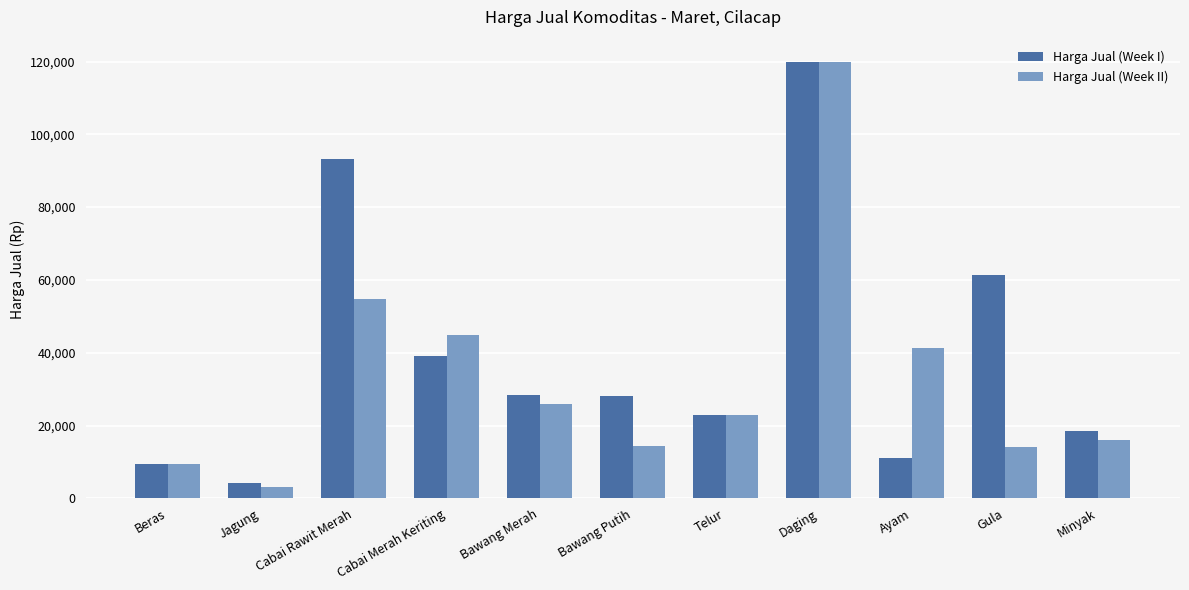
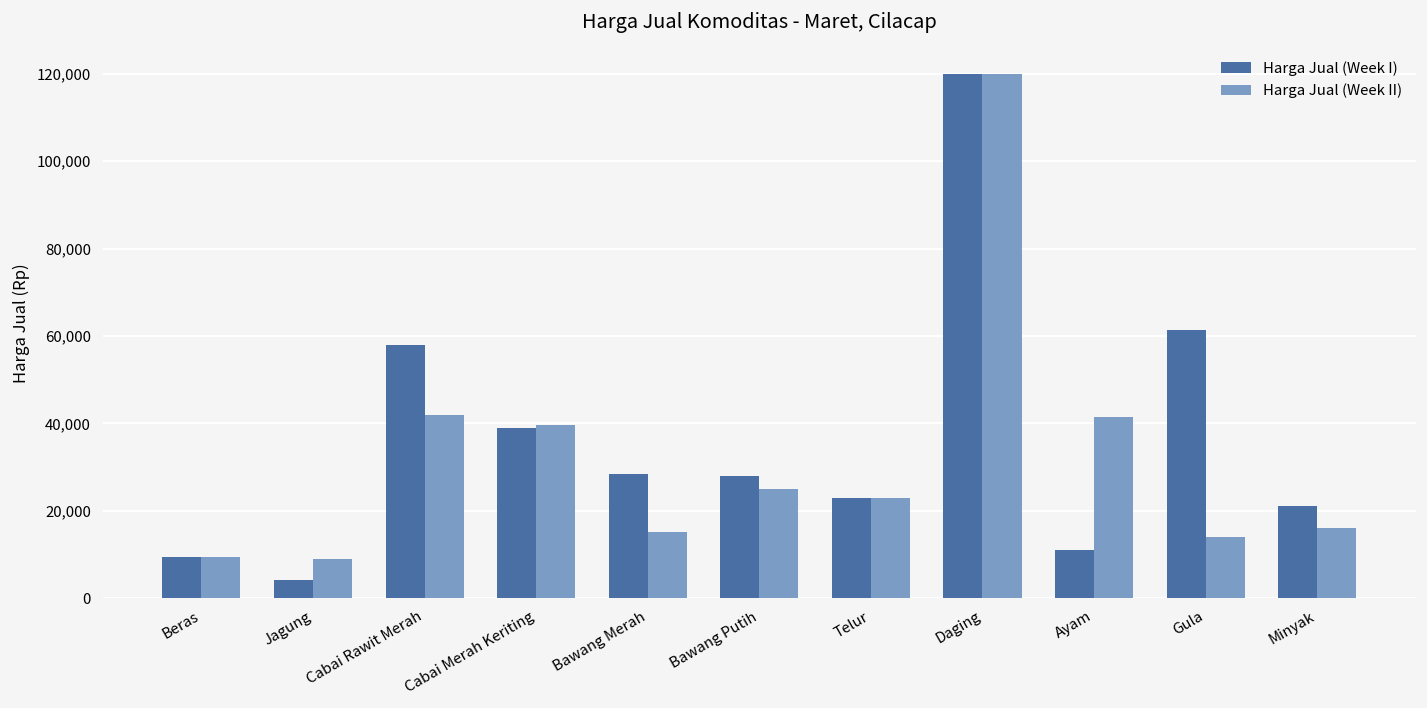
Harga Jual (Week II), Jagung: 3,000 -> 9,000
Harga Jual (Week I), Cabai Rawit Merah: 93,000 -> 58,000
Harga Jual (Week II), Cabai Rawit Merah: 55,000 -> 42,000
Harga Jual (Week II), Cabai Merah Keriting: 45,000 -> 40,000
Harga Jual (Week II), Bawang Merah: 26,000 -> 15,000
Harga Jual (Week II), Bawang Putih: 14,000 -> 25,000
Harga Jual (Week I), Minyak: 18,000 -> 21,000
